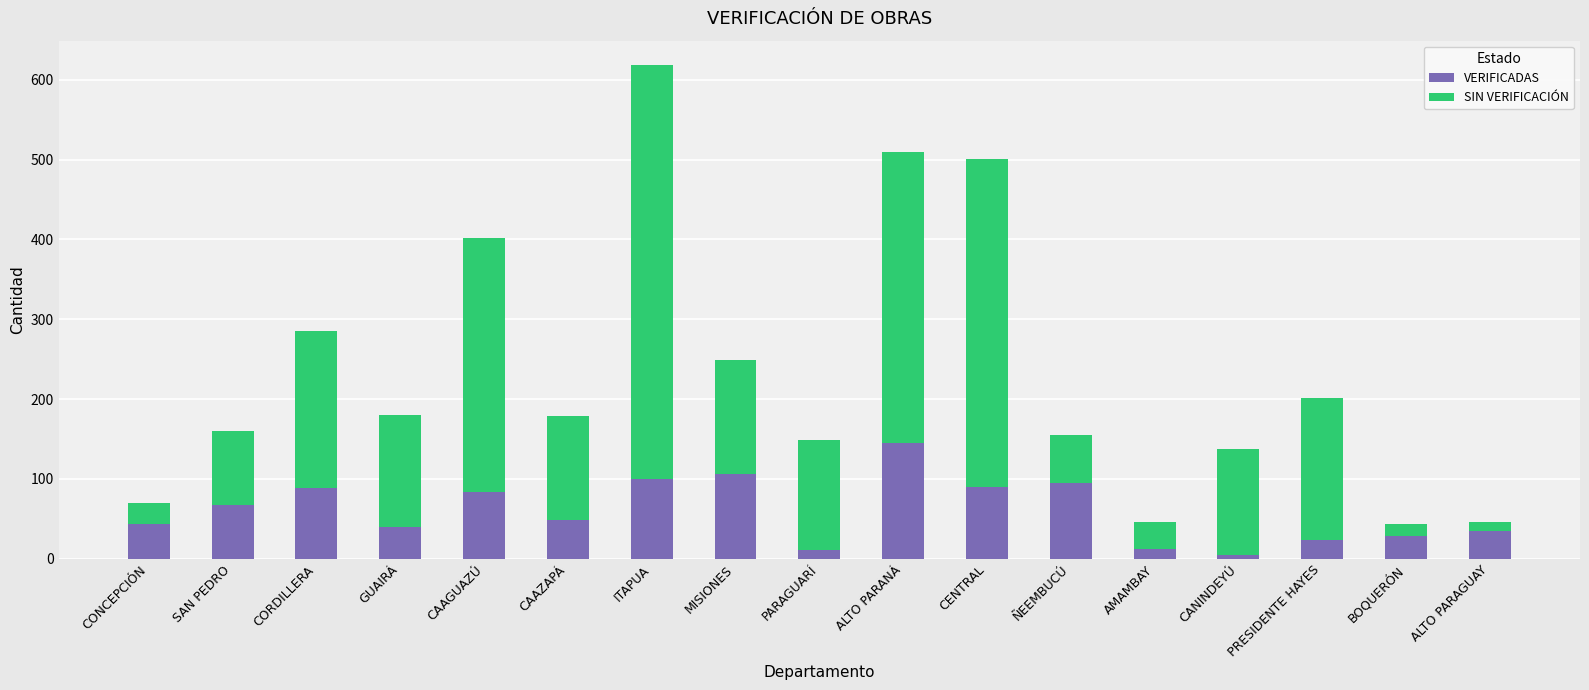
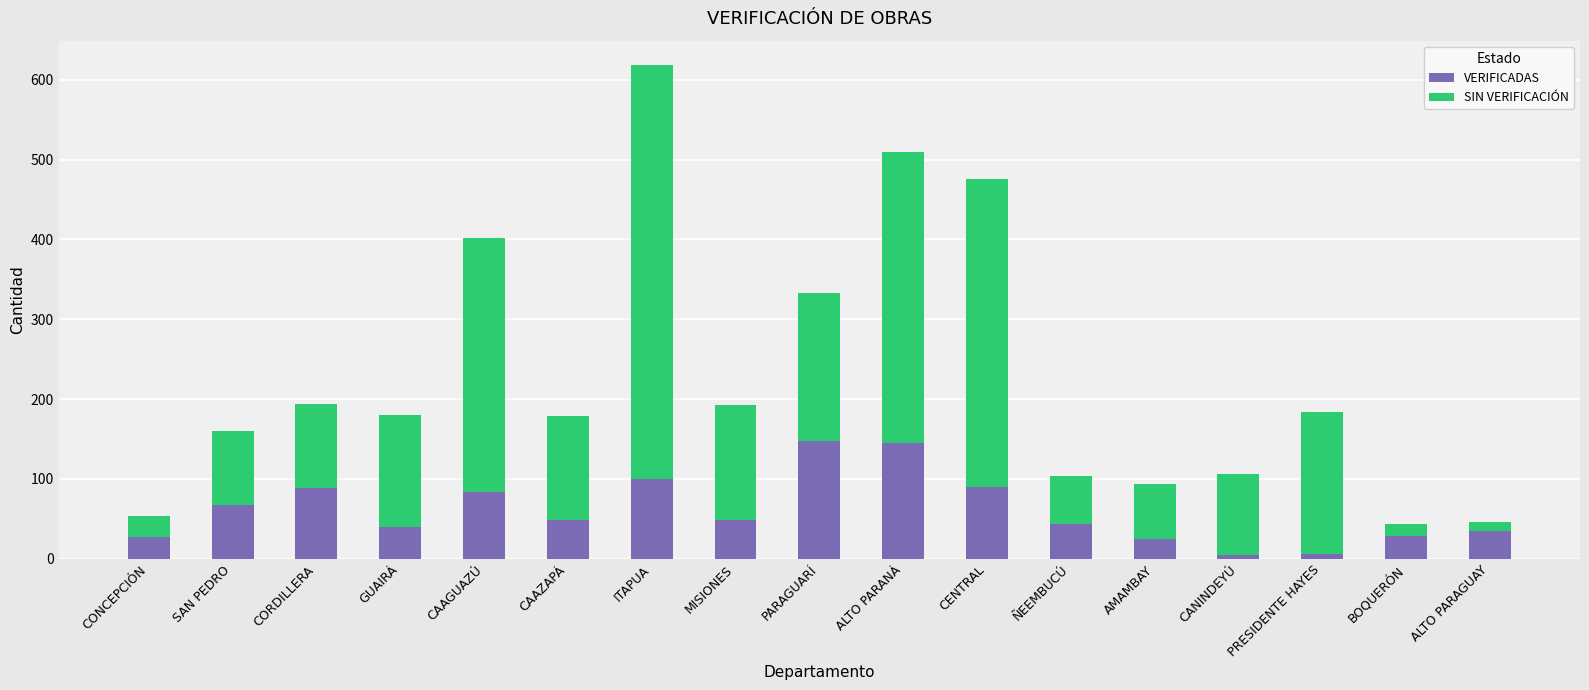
VERIFICADAS, CONCEPCIÓN: 40 -> 30
SIN VERIFICACIÓN, CORDILLERA: 200 -> 110
VERIFICADAS, MISIONES: 110 -> 50
VERIFICADAS, PARAGUARÍ: 10 -> 150
SIN VERIFICACIÓN, PARAGUARÍ: 140 -> 190
SIN VERIFICACIÓN, CENTRAL: 410 -> 390
VERIFICADAS, ÑEEMBUCÚ: 100 -> 40
VERIFICADAS, AMAMBAY: 10 -> 30
SIN VERIFICACIÓN, AMAMBAY: 30 -> 70
SIN VERIFICACIÓN, CANINDEYÚ: 130 -> 100
VERIFICADAS, PRESIDENTE HAYES: 20 -> 10
